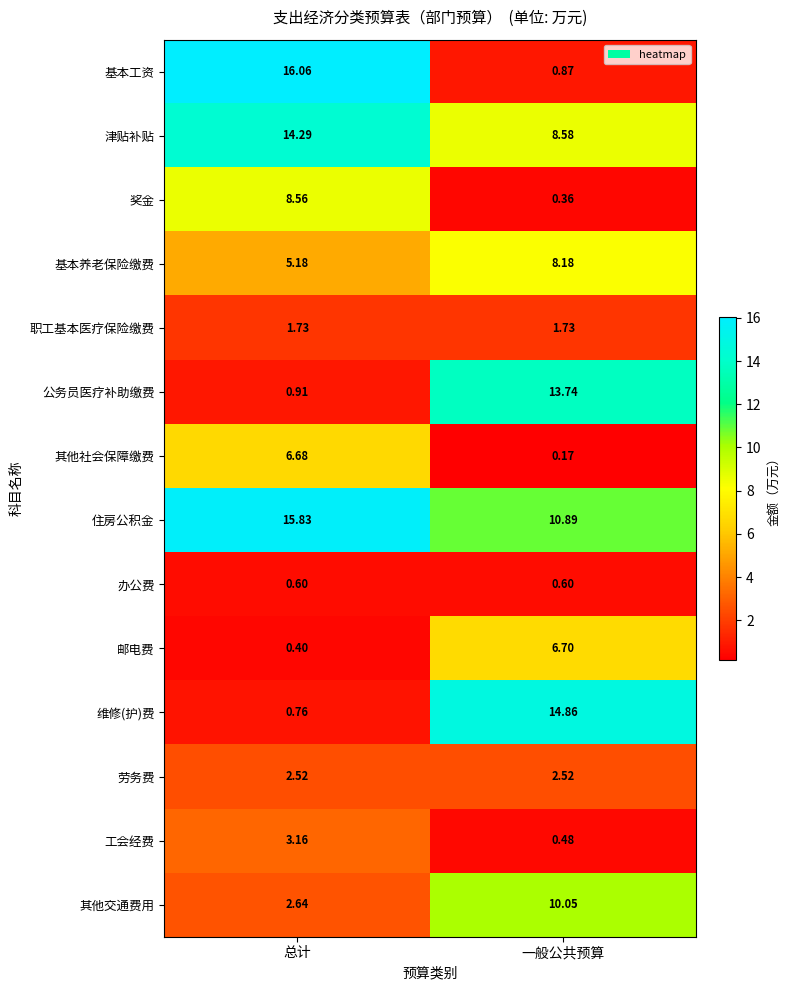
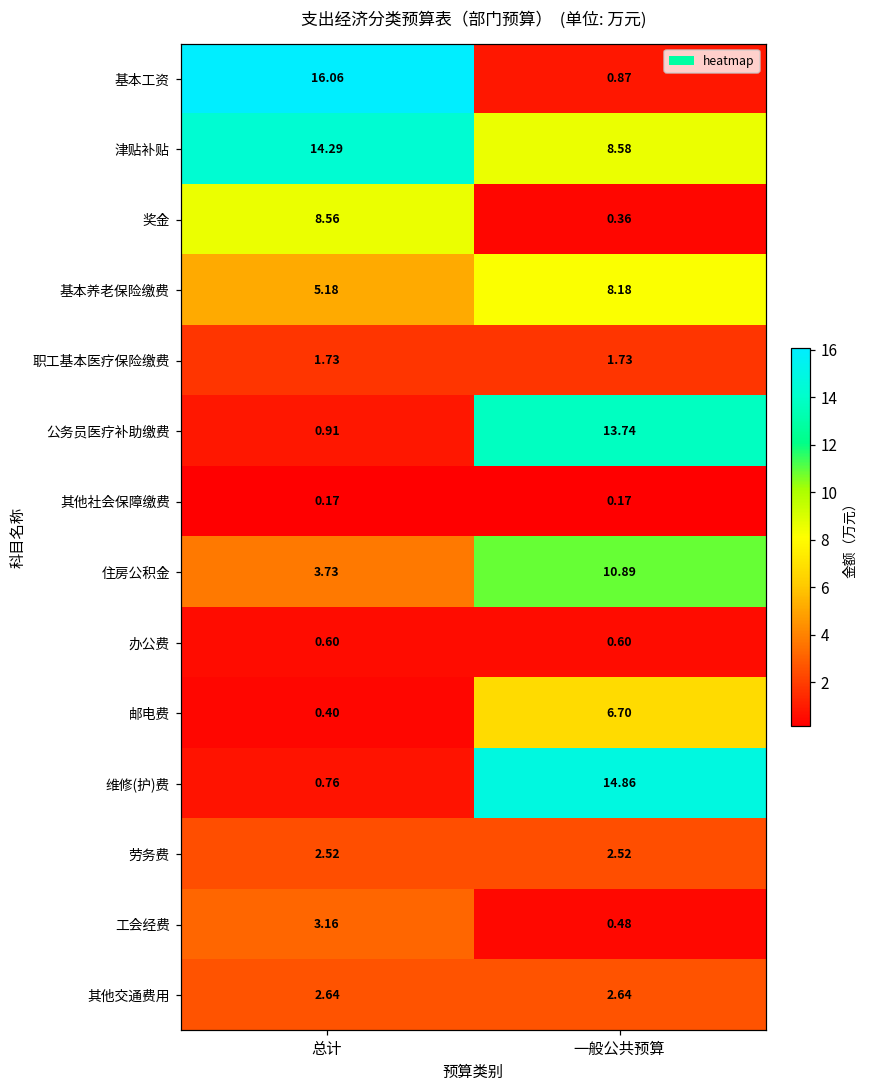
其他社会保障缴费, 总计: 6.68 -> 0.17
住房公积金, 总计: 15.83 -> 3.73
其他交通费用, 一般公共预算: 10.05 -> 2.64
